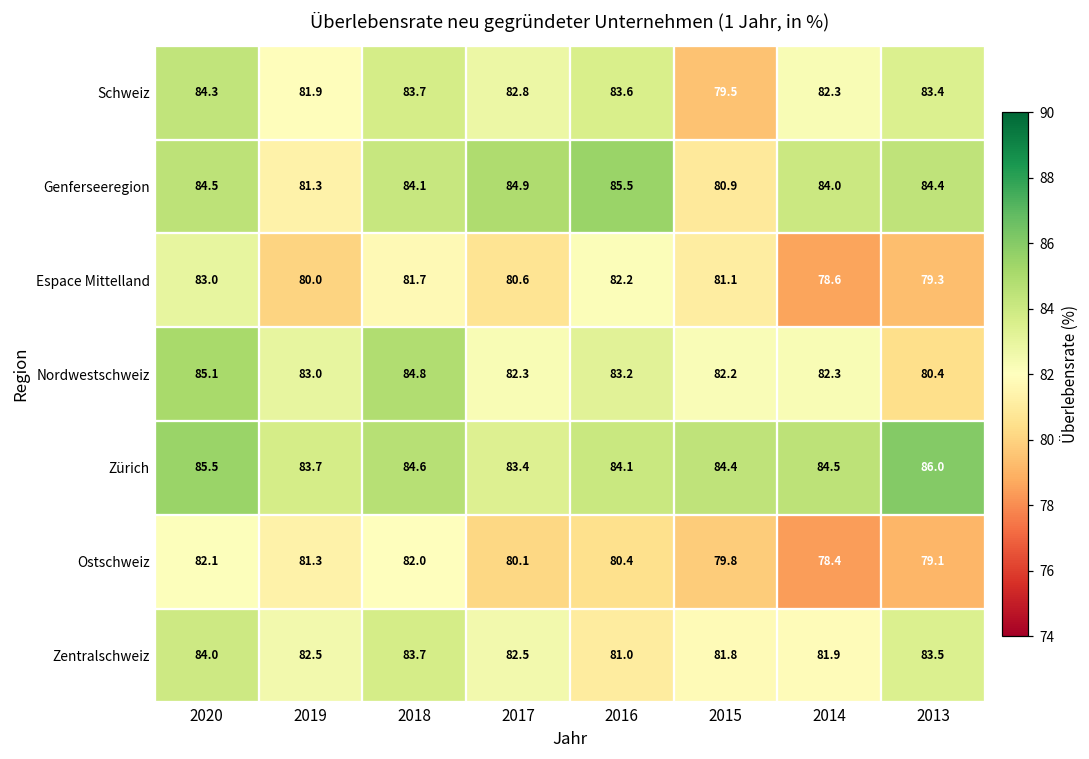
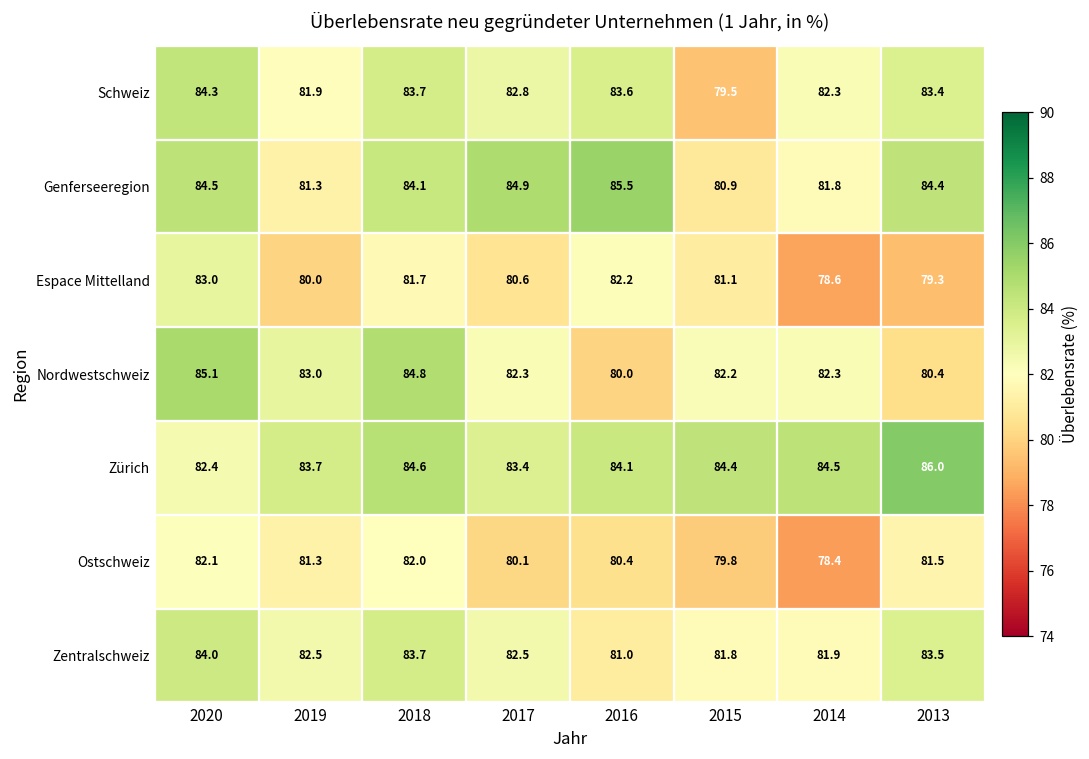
Genferseeregion, 2014: 84.0 -> 81.8
Nordwestschweiz, 2016: 83.2 -> 80.0
Zürich, 2020: 85.5 -> 82.4
Ostschweiz, 2013: 79.1 -> 81.5
